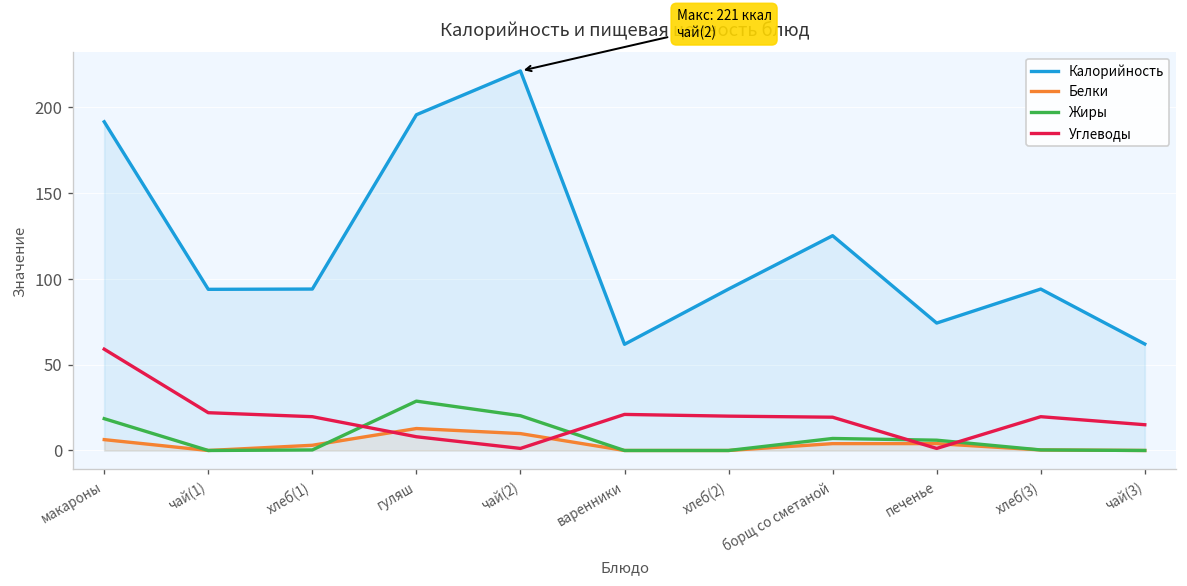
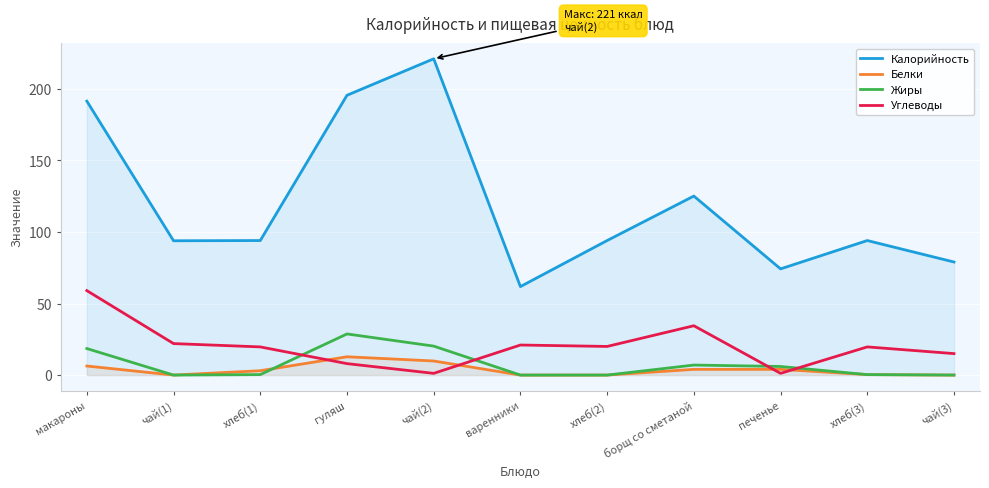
Углеводы, борщ со сметаной: 19 -> 34
Калорийность, чай(3): 62 -> 79
